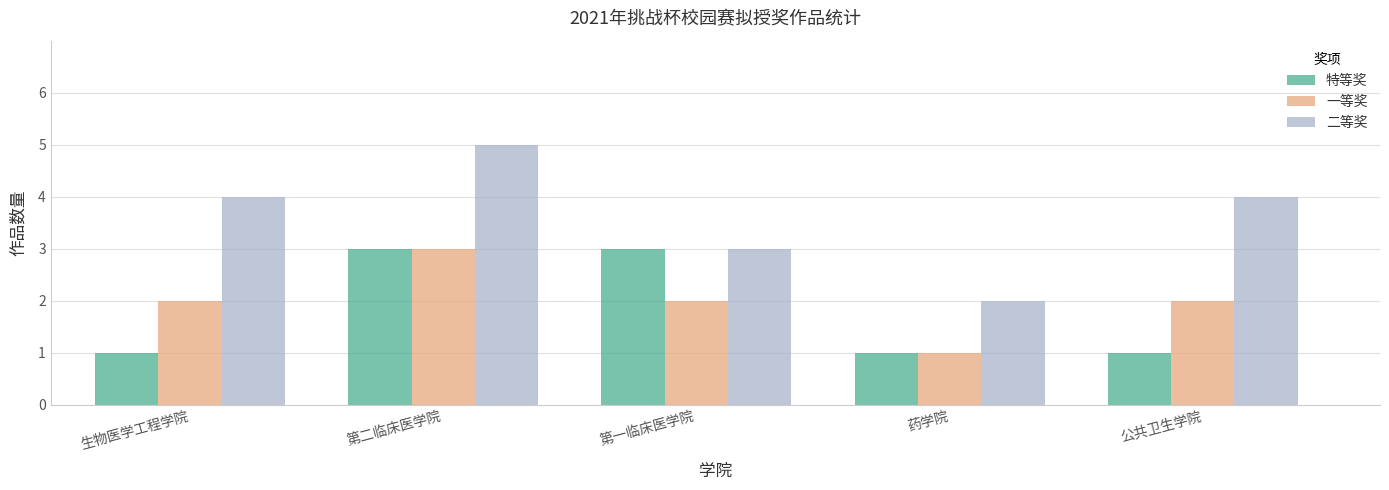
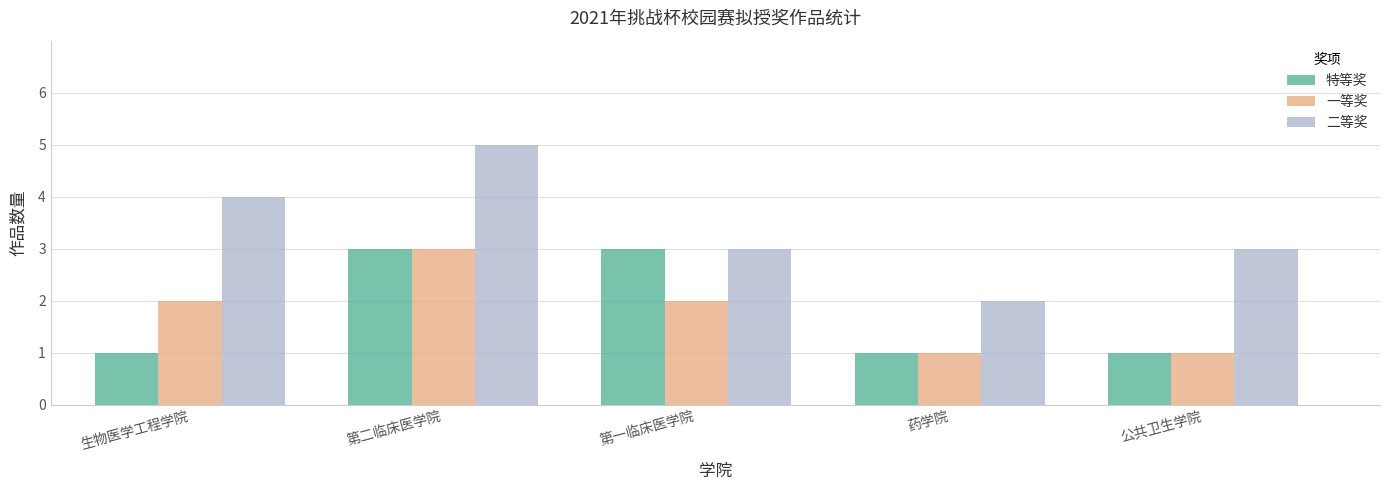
一等奖, 公共卫生学院: 2 -> 1
二等奖, 公共卫生学院: 4 -> 3
